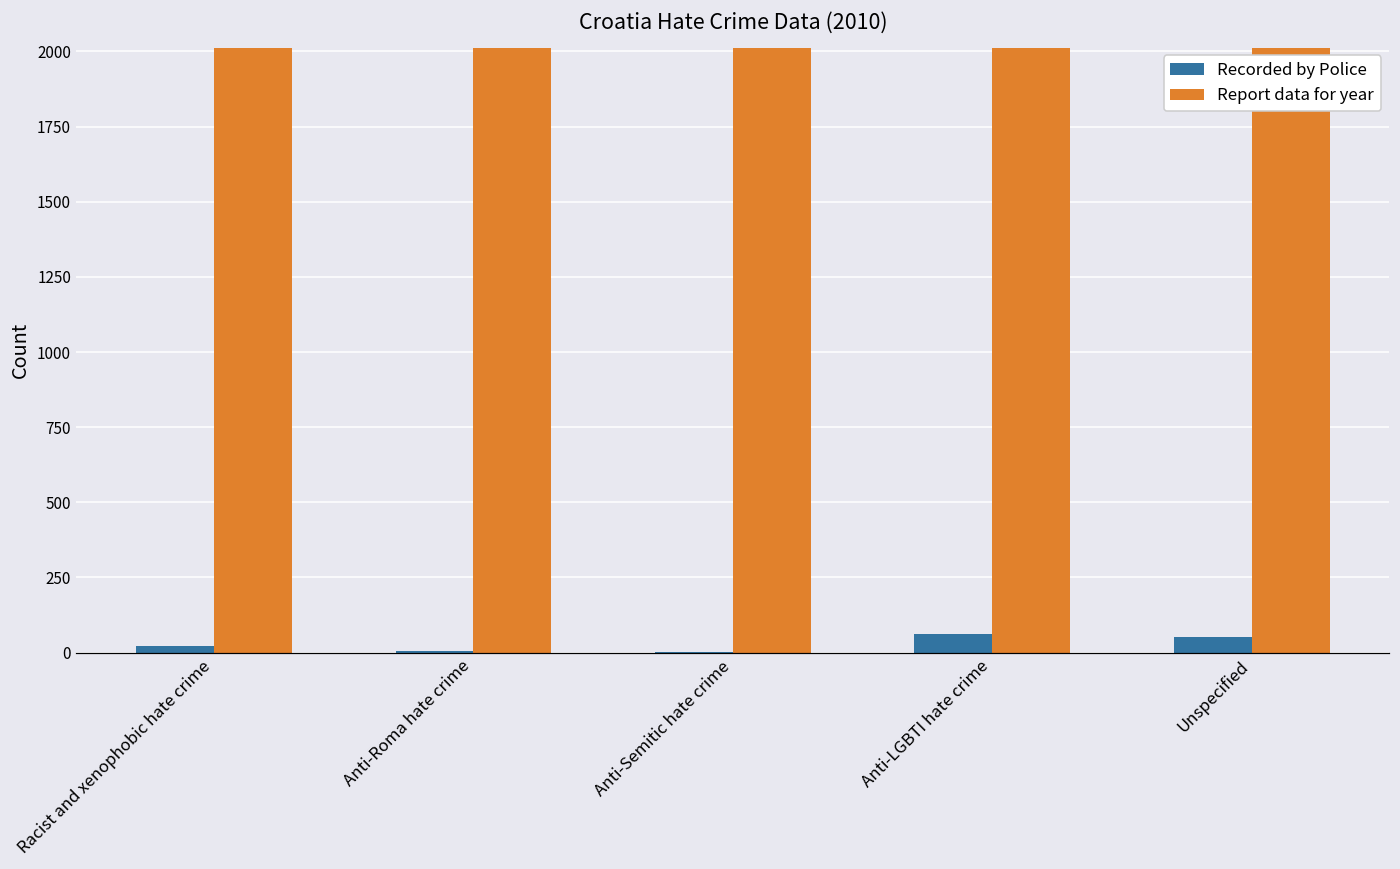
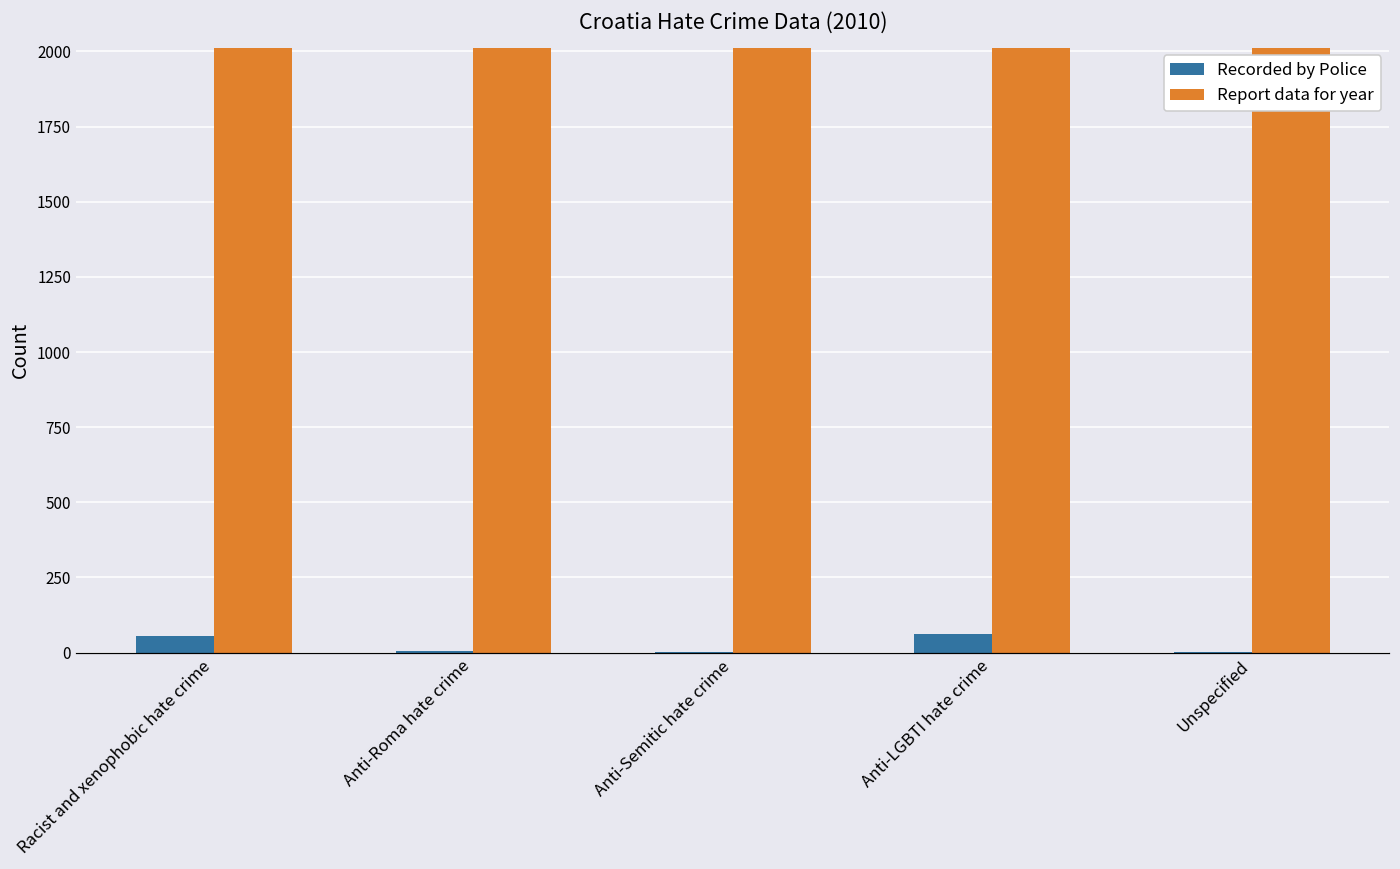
Recorded by Police, Racist and xenophobic hate crime: 20 -> 60
Recorded by Police, Unspecified: 50 -> 0
